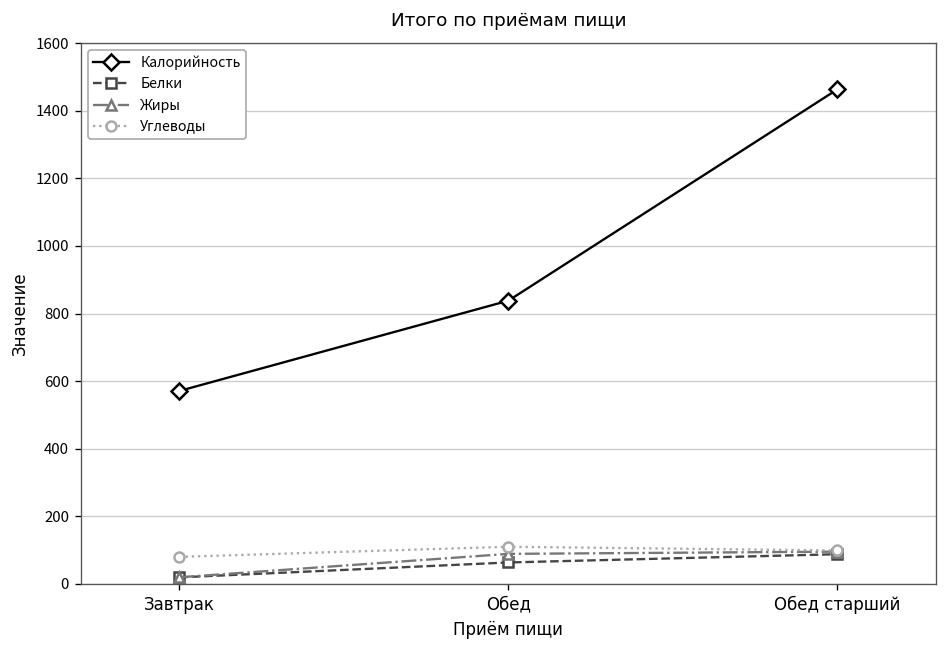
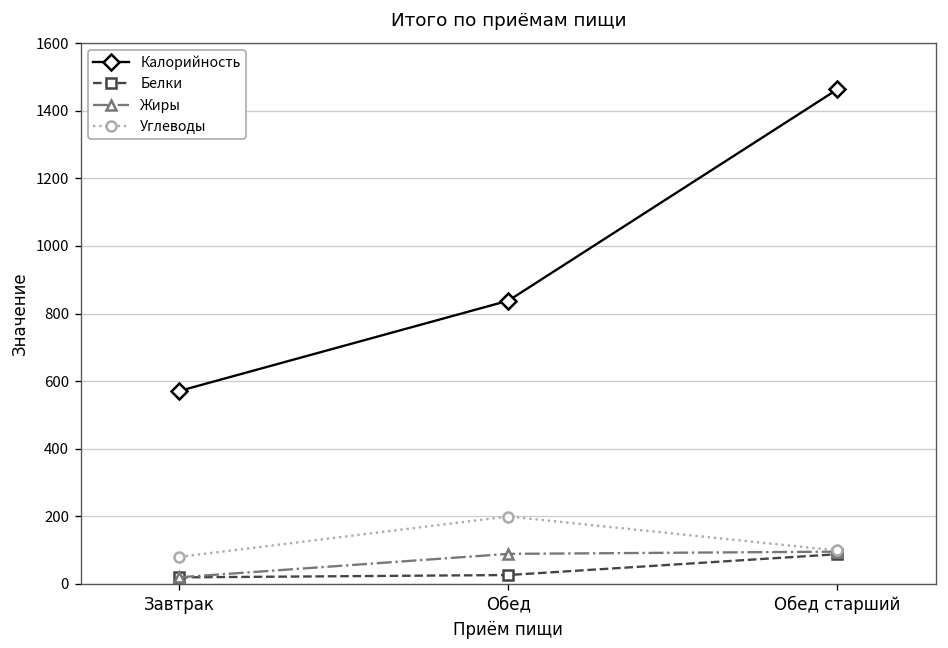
Белки, Обед: 60 -> 30
Углеводы, Обед: 110 -> 200
